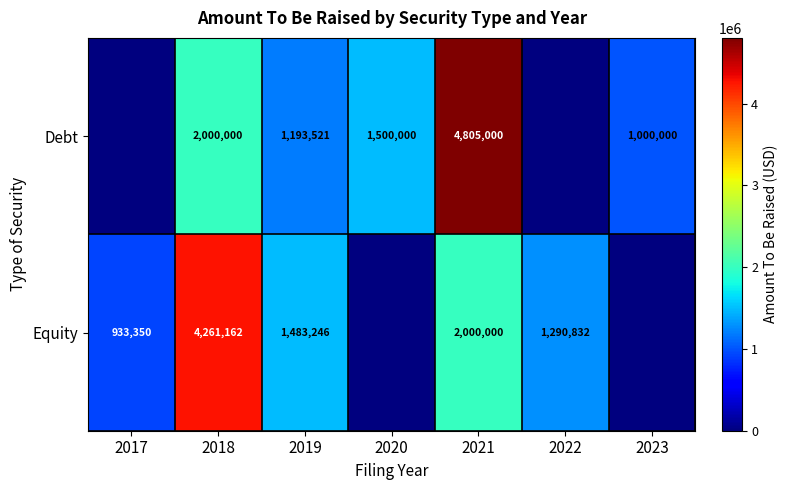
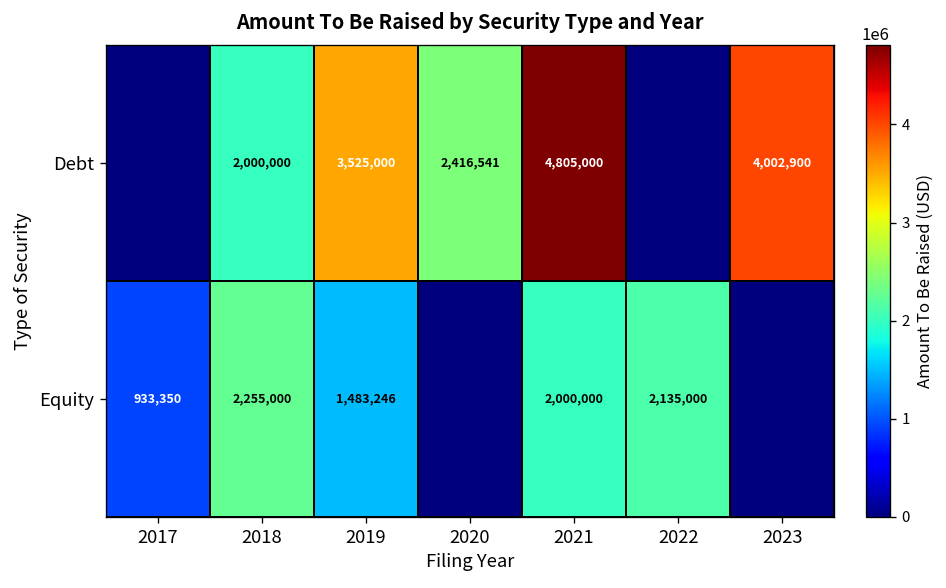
Debt, 2019: 1,193,521 -> 3,525,000
Debt, 2020: 1,500,000 -> 2,416,541
Debt, 2023: 1,000,000 -> 4,002,900
Equity, 2018: 4,261,162 -> 2,255,000
Equity, 2022: 1,290,832 -> 2,135,000
